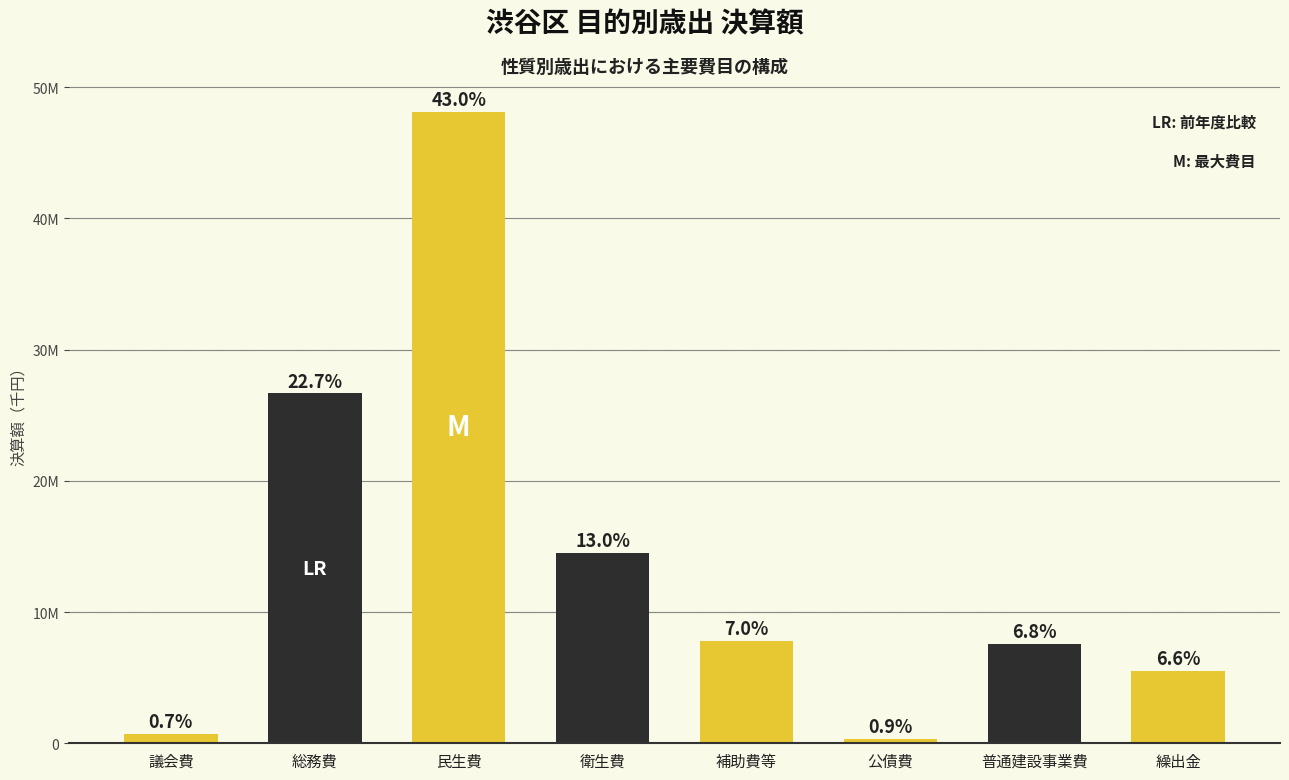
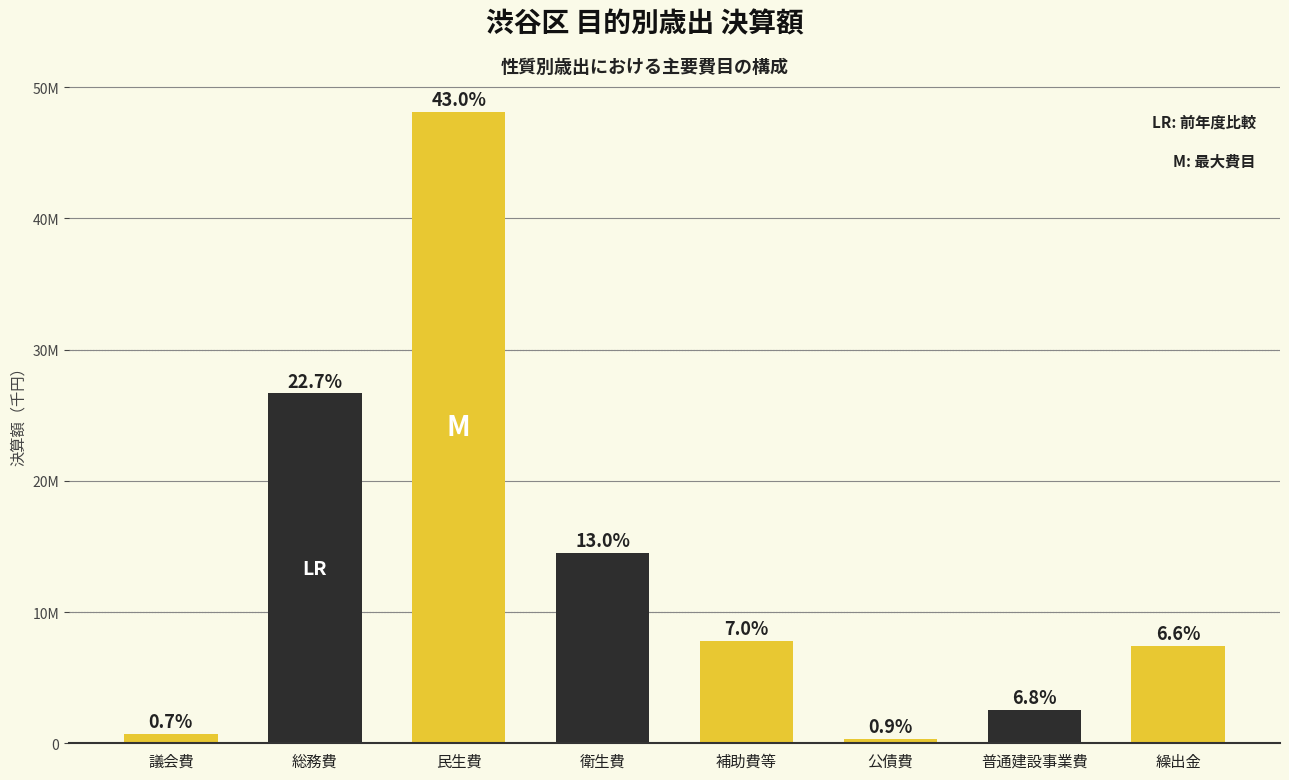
普通建設事業費: 7600000 -> 2500000
繰出金: 5500000 -> 7400000
